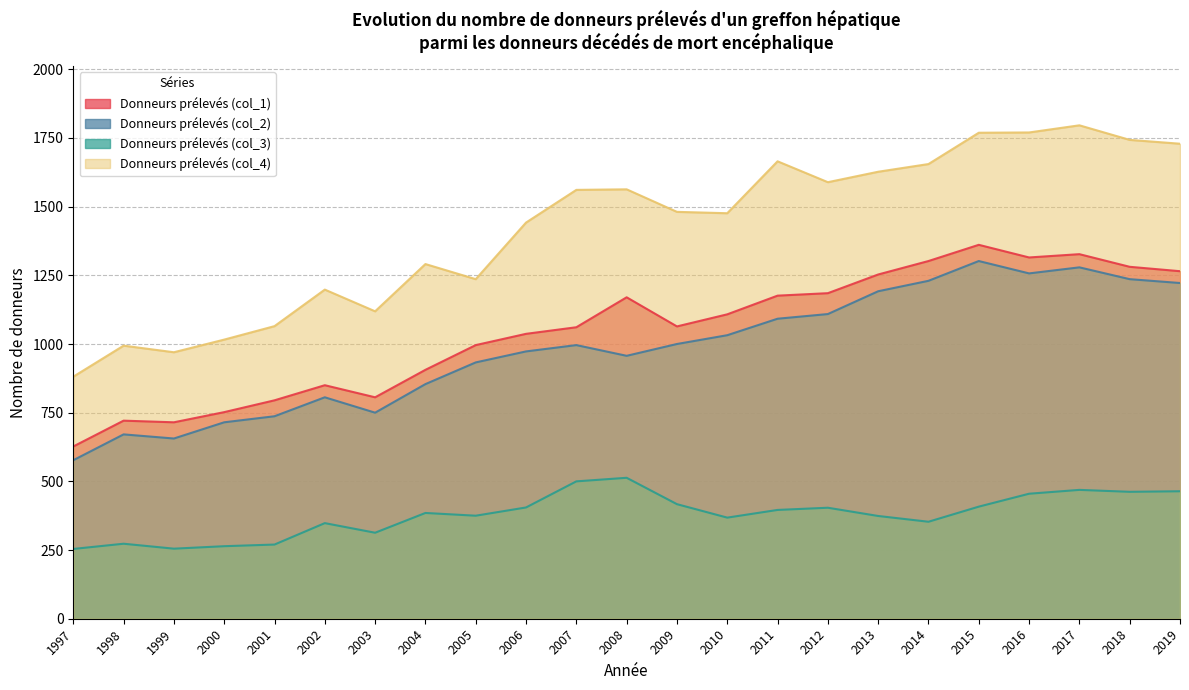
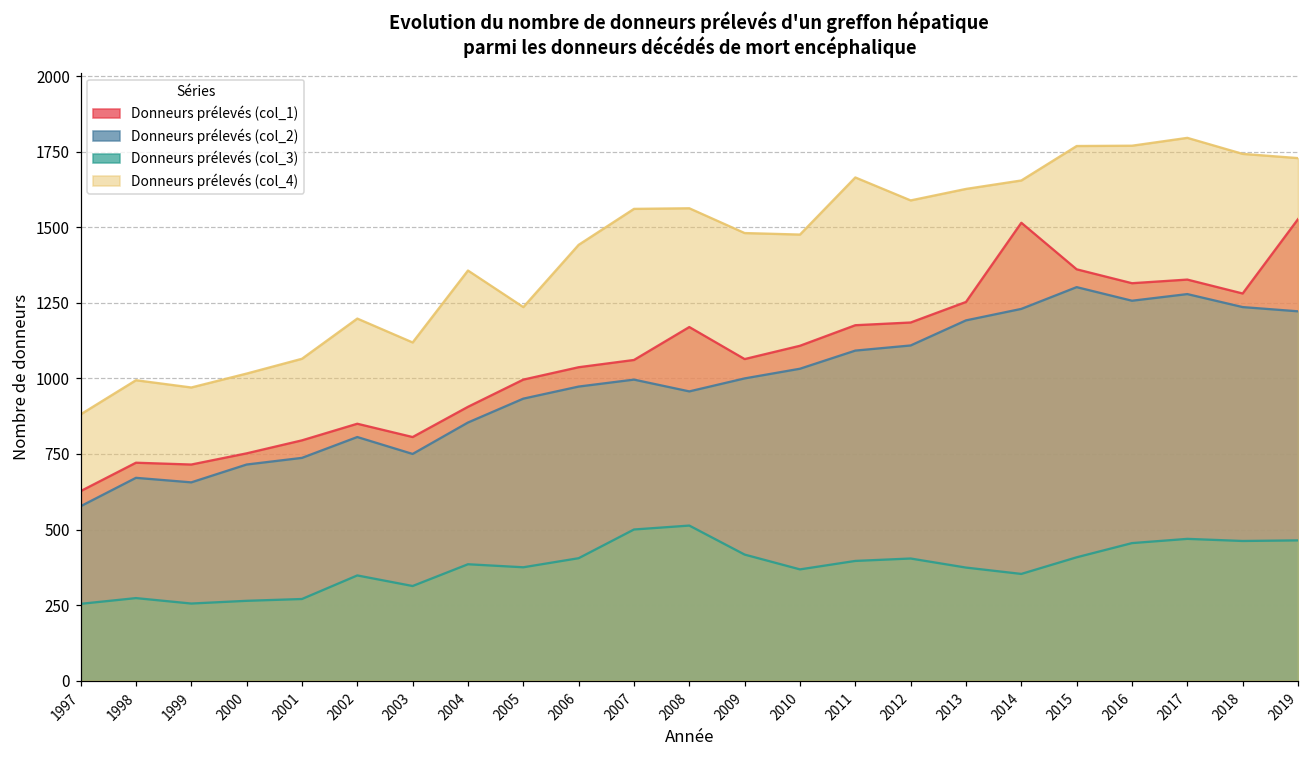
Donneurs prélevés (col_4), 2004: 1290 -> 1360
Donneurs prélevés (col_1), 2014: 1300 -> 1520
Donneurs prélevés (col_1), 2019: 1270 -> 1530
